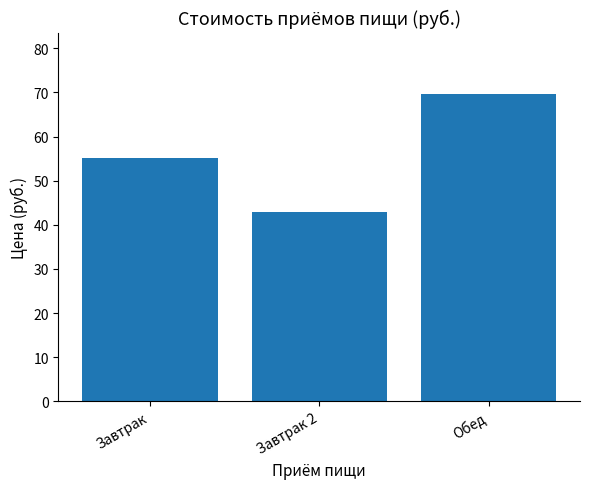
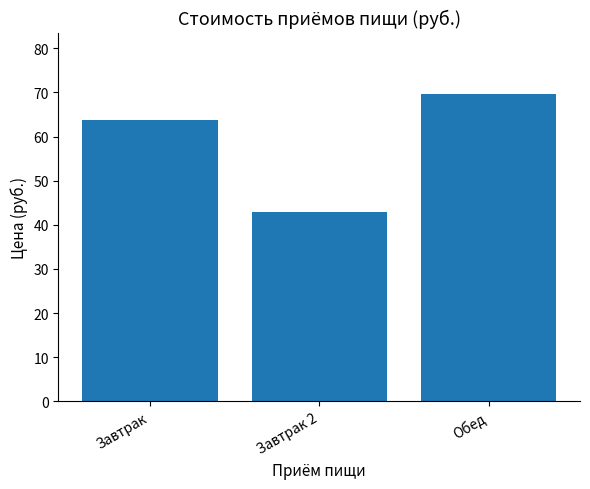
Завтрак: 55 -> 64
